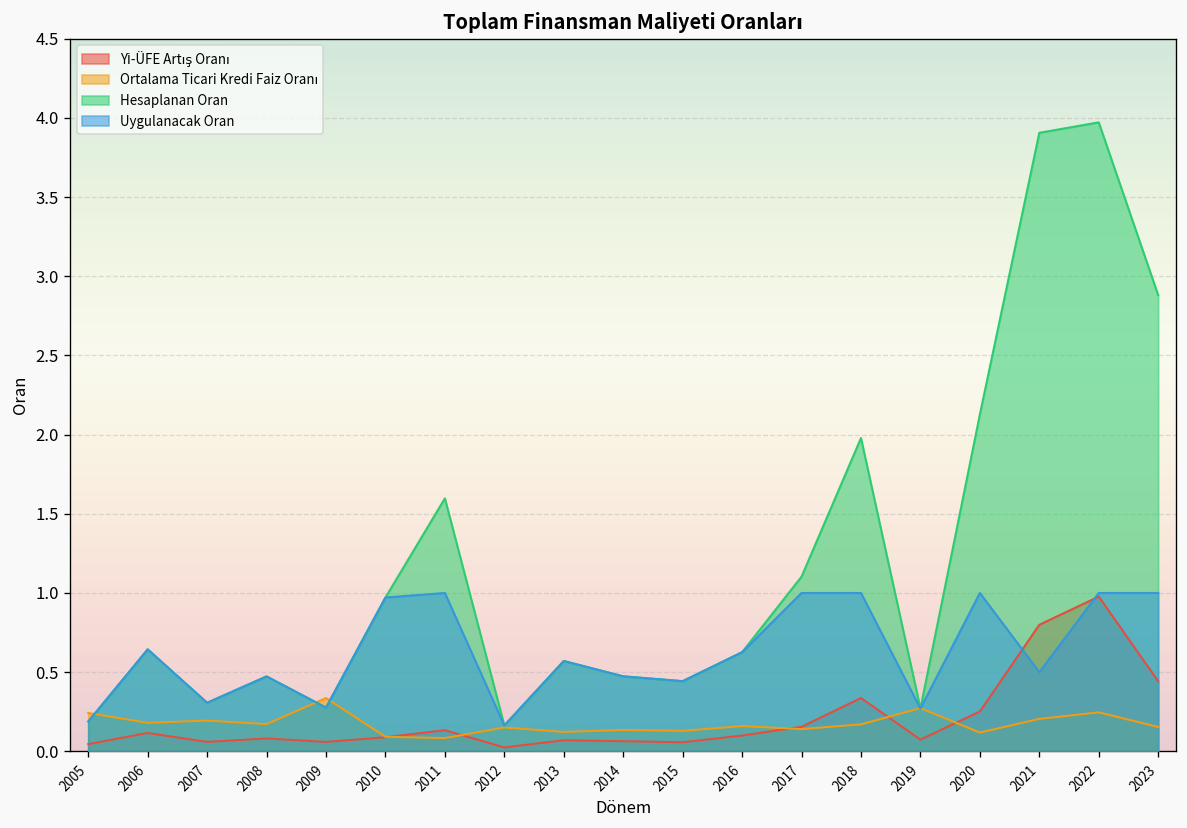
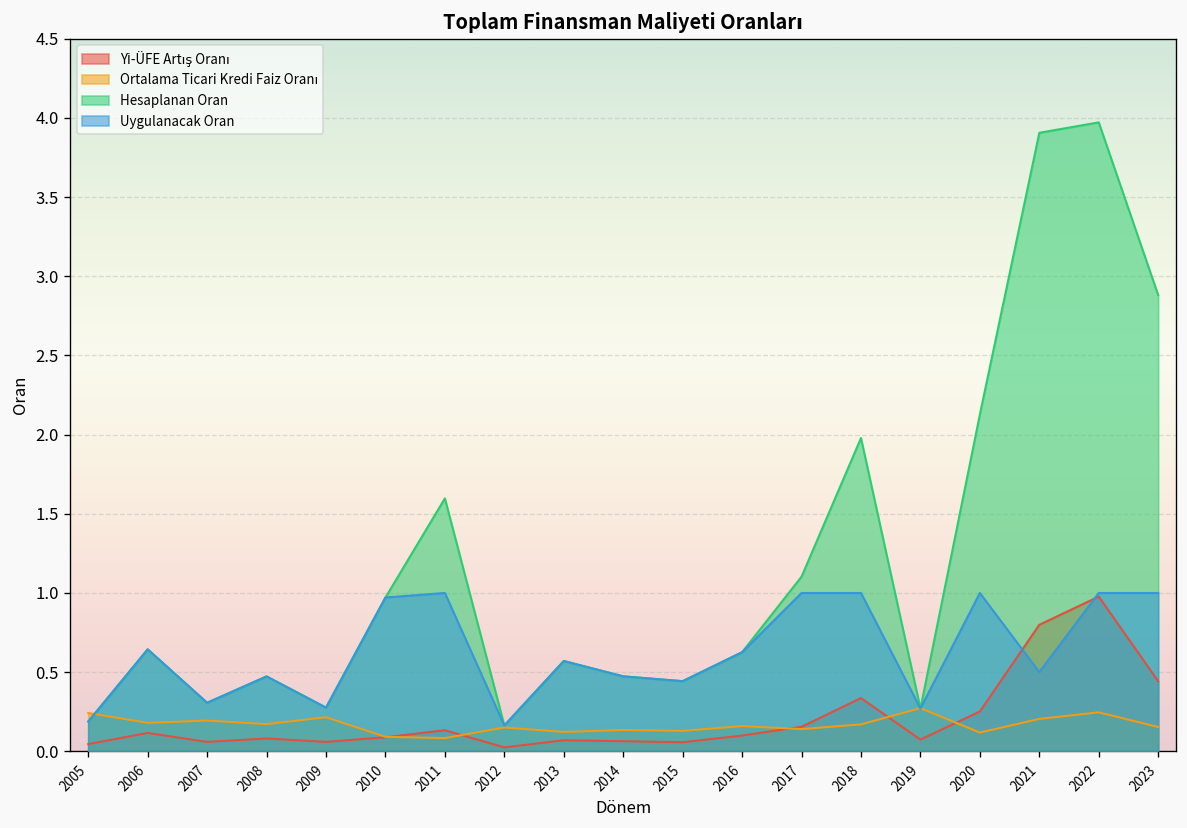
Ortalama Ticari Kredi Faiz Oranı, 2009: 0.34 -> 0.21
